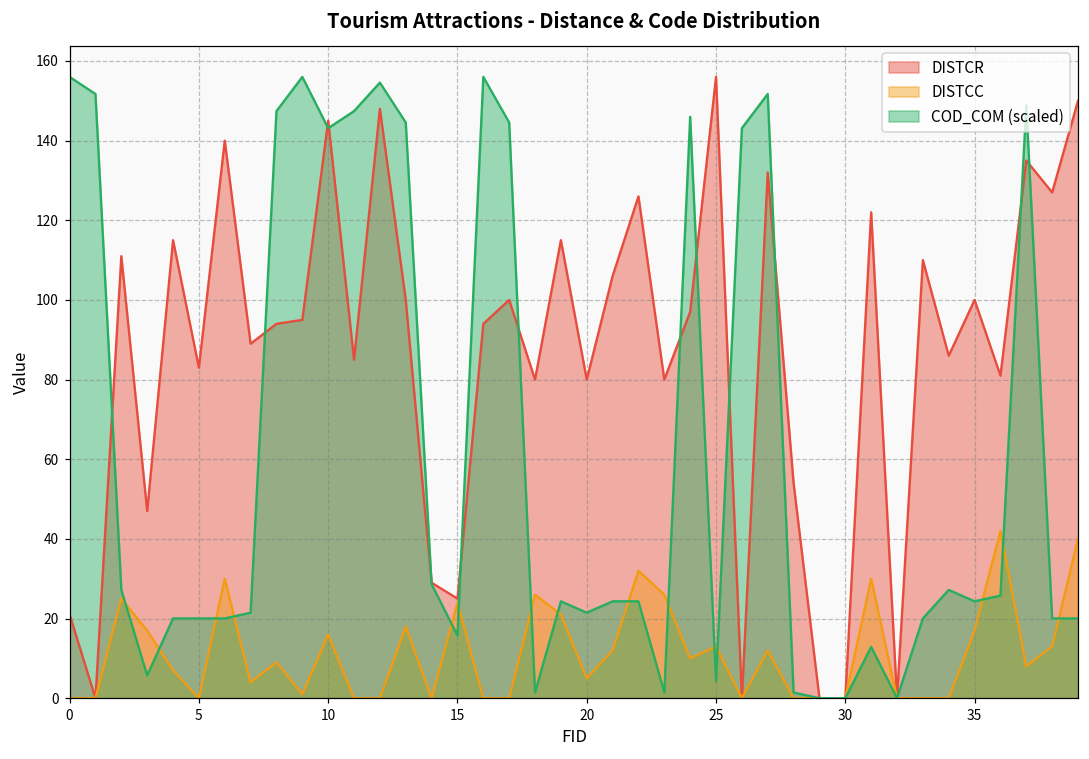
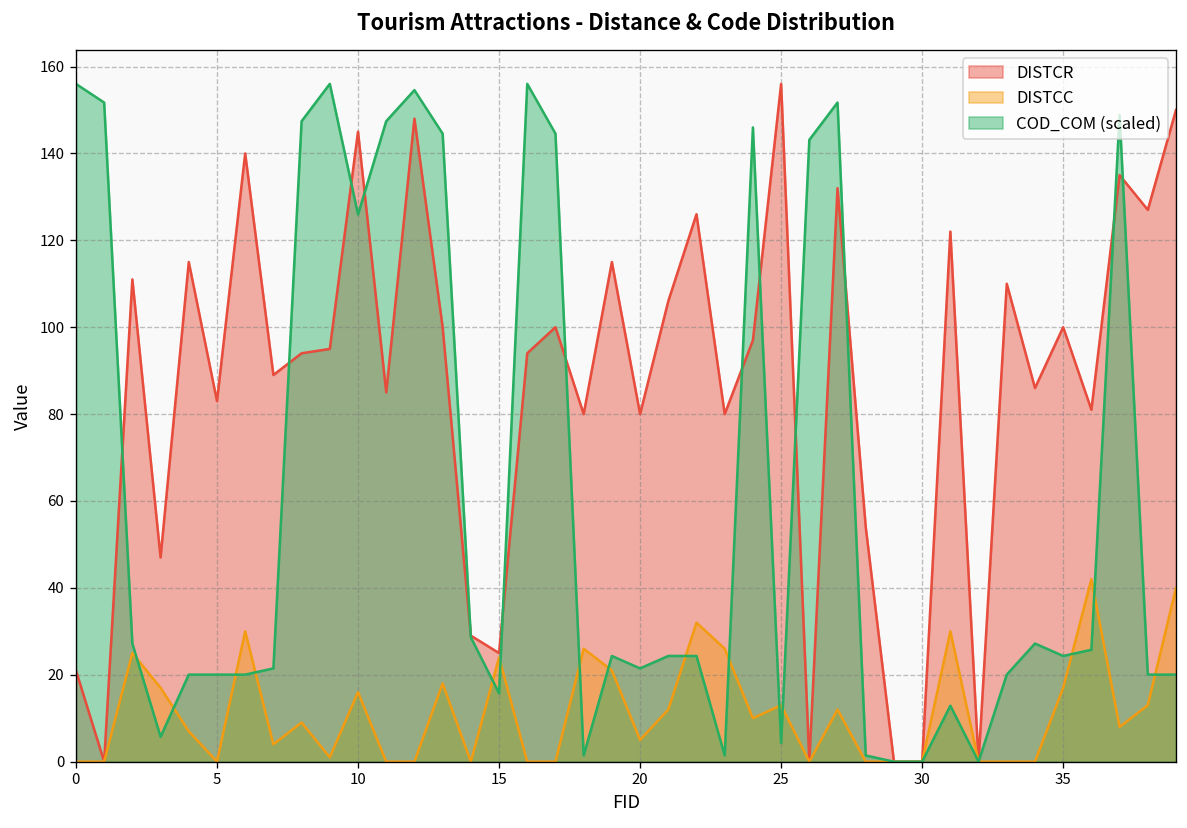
COD_COM (scaled), 10: 143 -> 126
